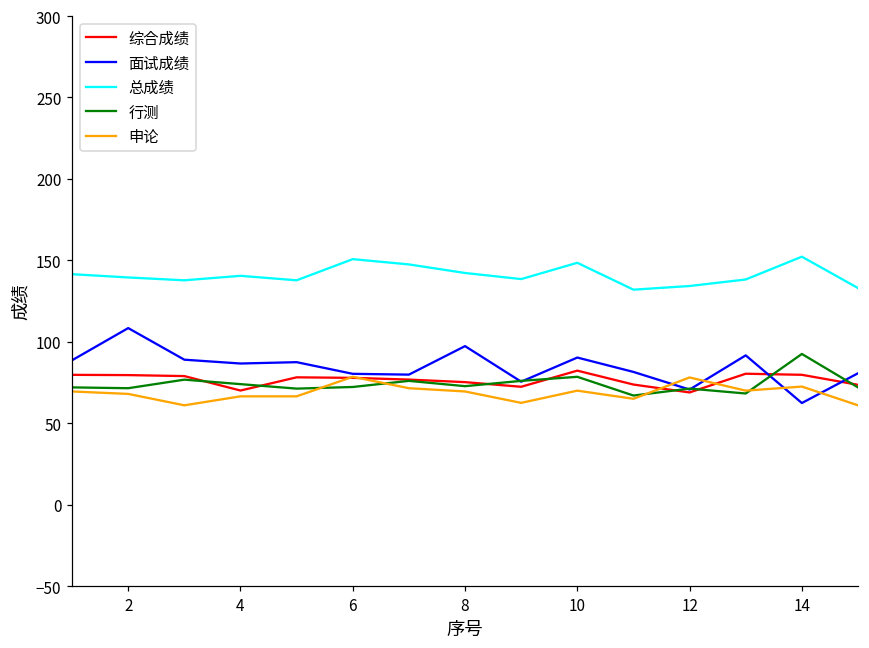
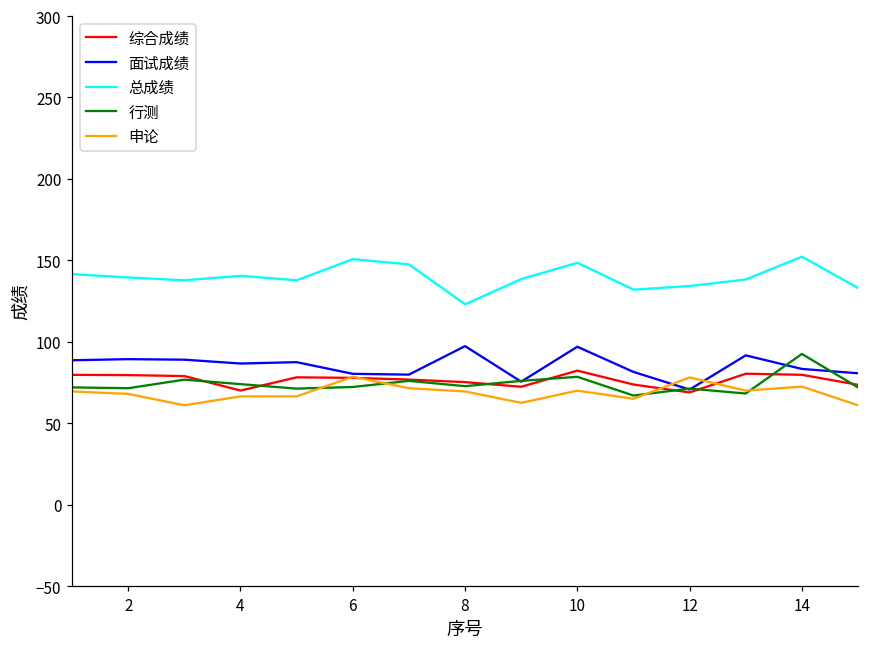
面试成绩, 2: 108 -> 89
总成绩, 8: 142 -> 123
面试成绩, 10: 90 -> 97
面试成绩, 14: 62 -> 83
